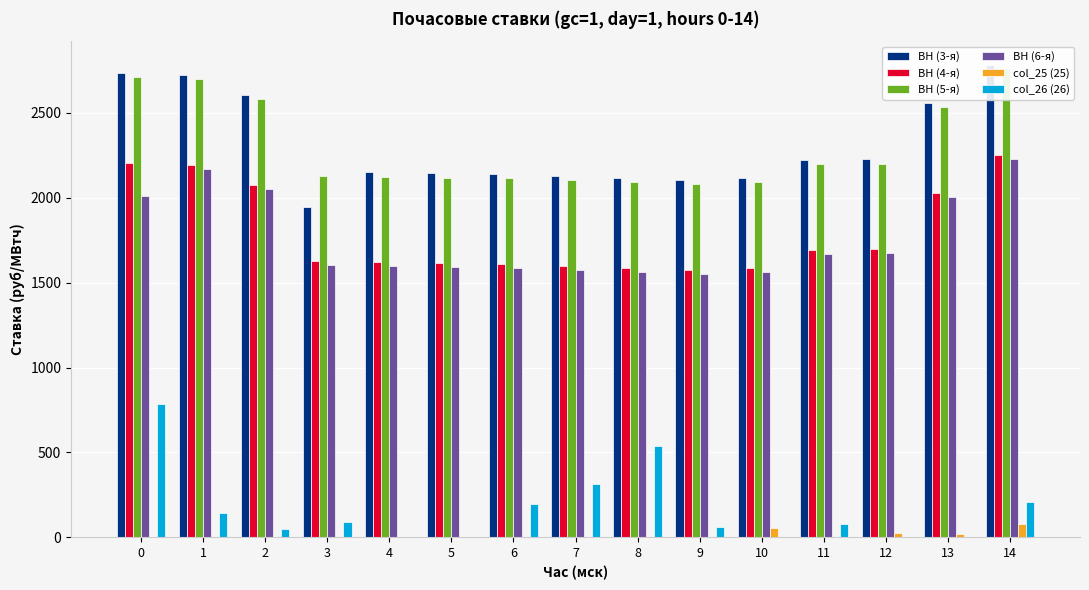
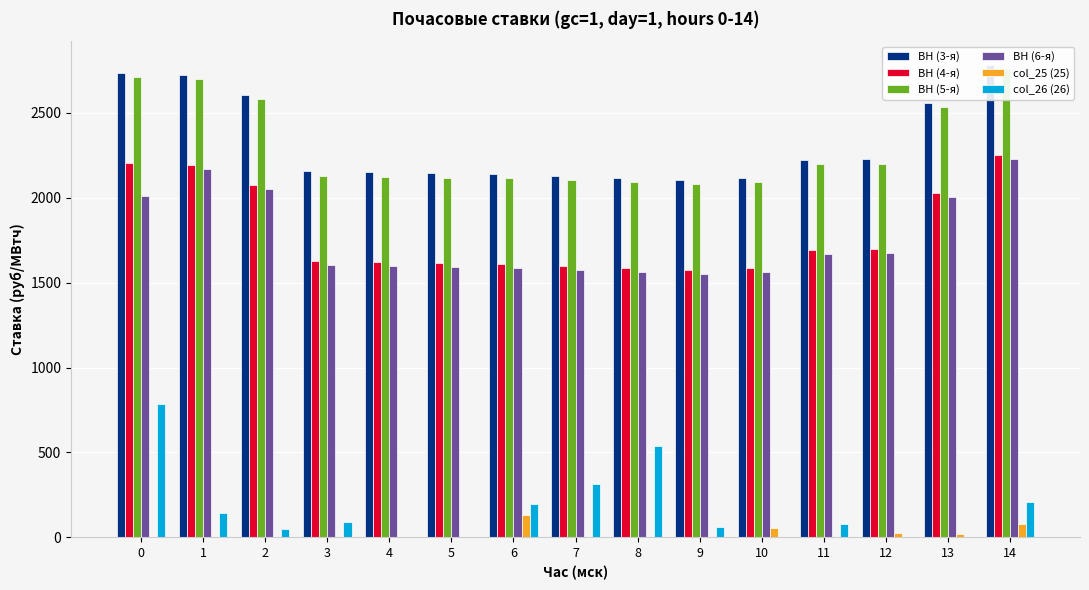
ВН (3-я), 3: 1950 -> 2160
col_25 (25), 6: 0 -> 130
